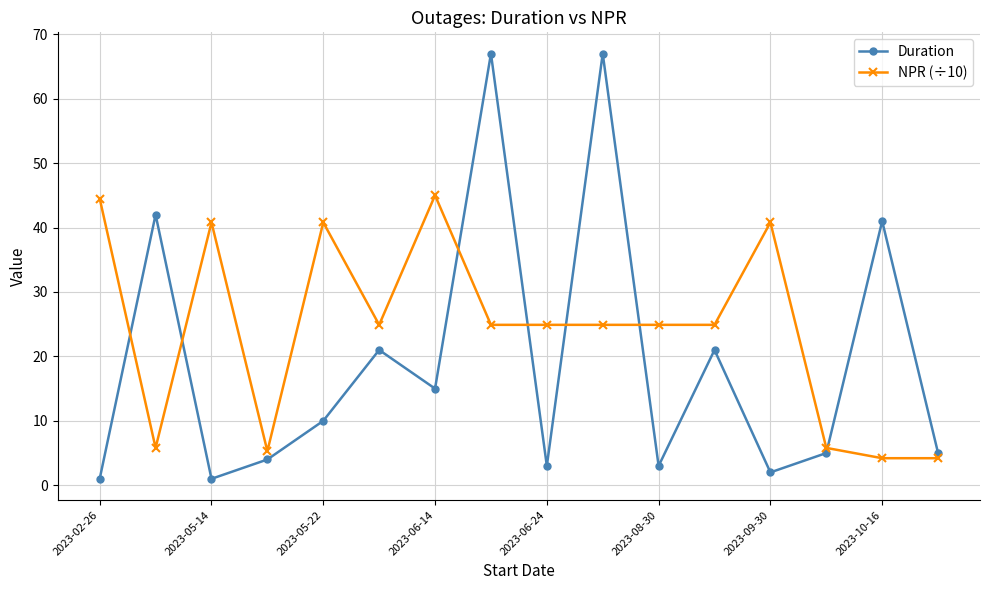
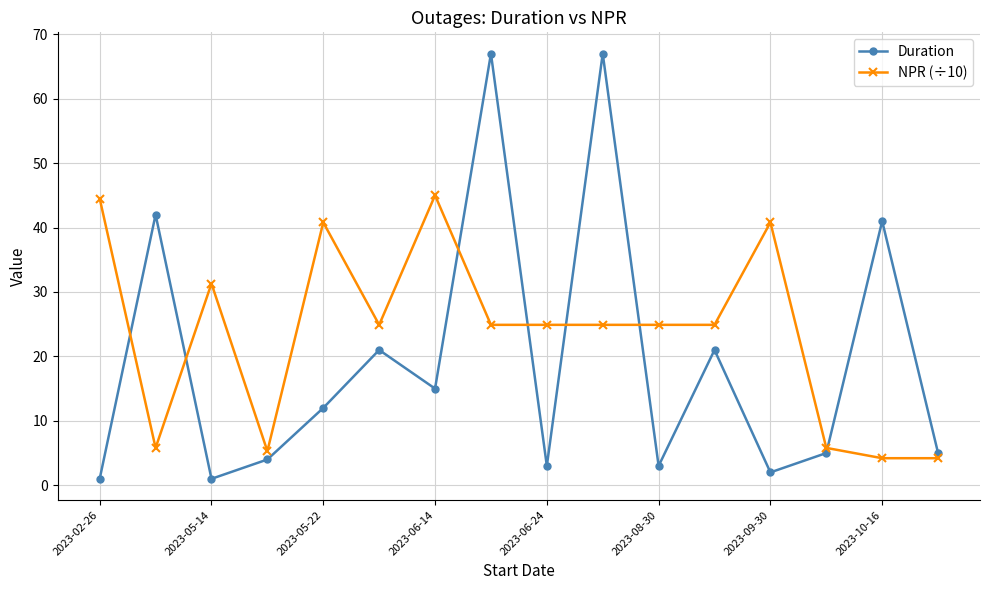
NPR (÷10), 2023-05-14: 41 -> 31
Duration, 2023-05-22: 10 -> 12
